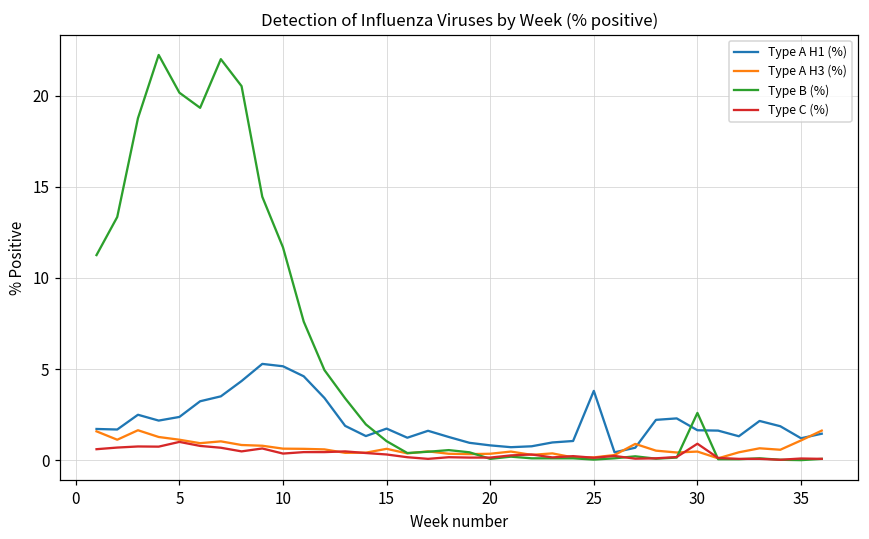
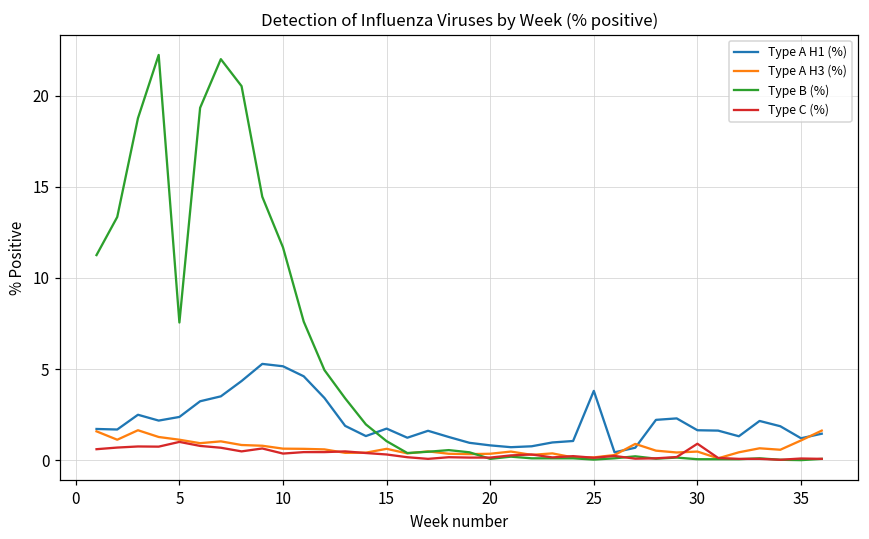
Type B (%), 5: 20.2 -> 7.6
Type B (%), 30: 2.6 -> 0.1
